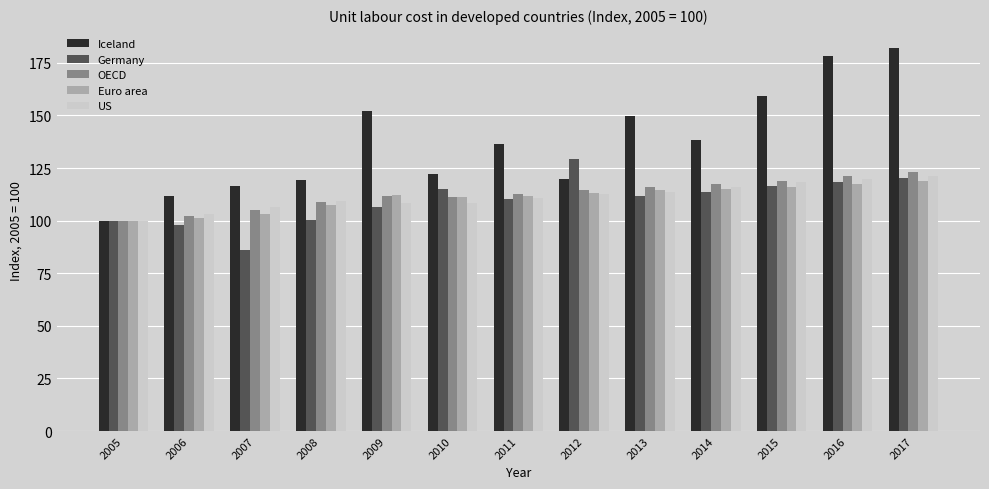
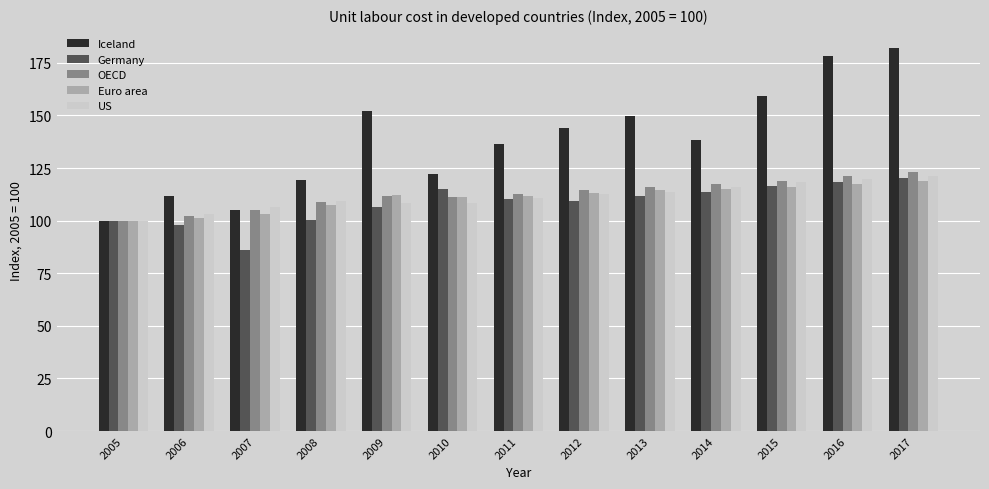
Iceland, 2007: 116 -> 105
Iceland, 2012: 120 -> 144
Germany, 2012: 129 -> 109
